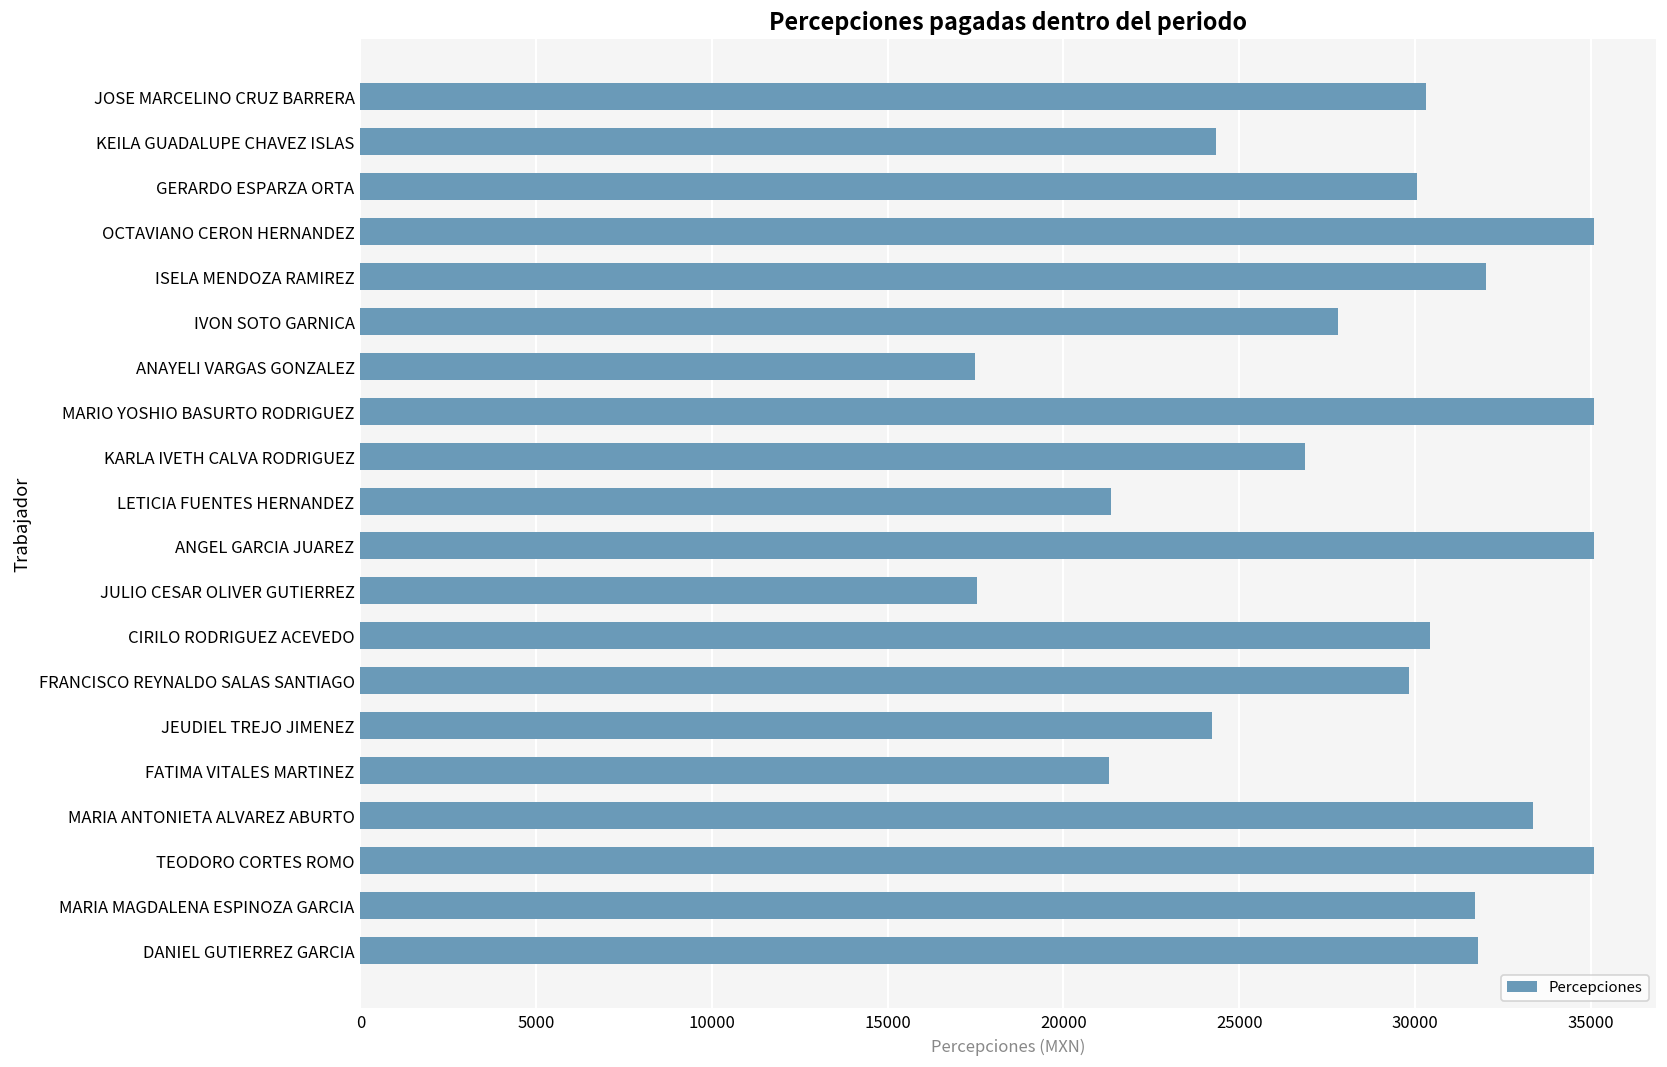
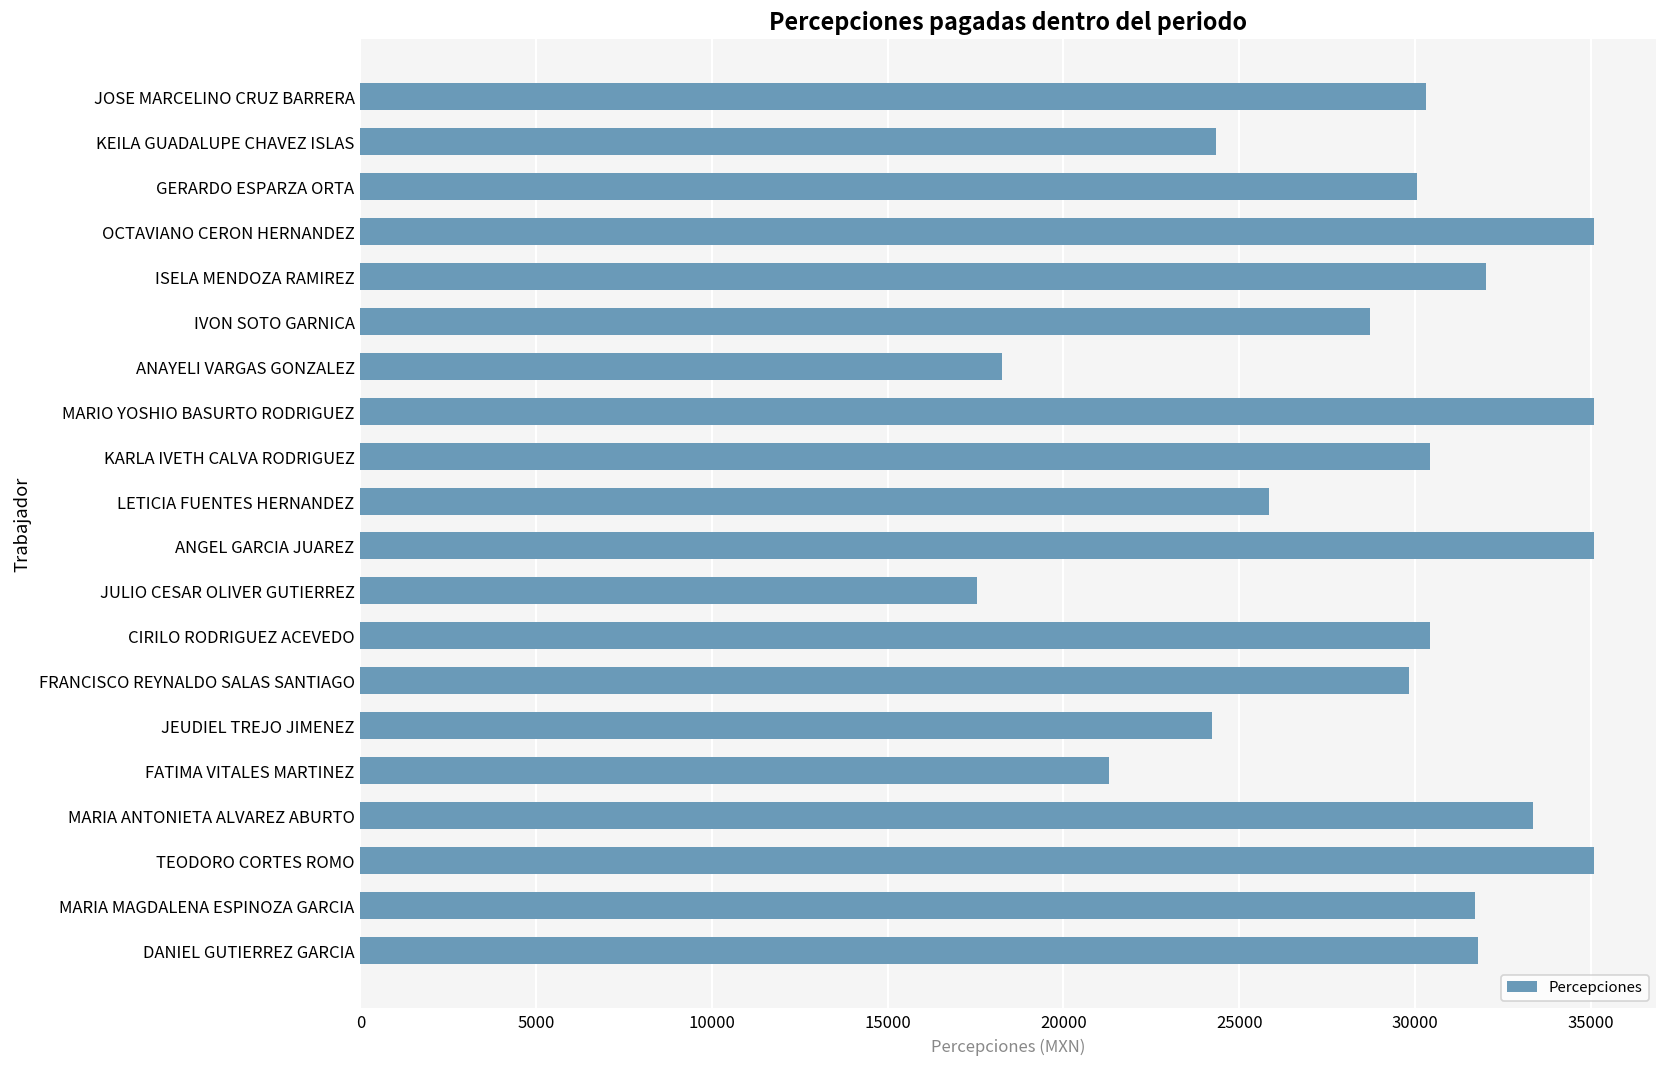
IVON SOTO GARNICA: 27800 -> 28700
ANAYELI VARGAS GONZALEZ: 17500 -> 18200
KARLA IVETH CALVA RODRIGUEZ: 26900 -> 30400
LETICIA FUENTES HERNANDEZ: 21300 -> 25900
